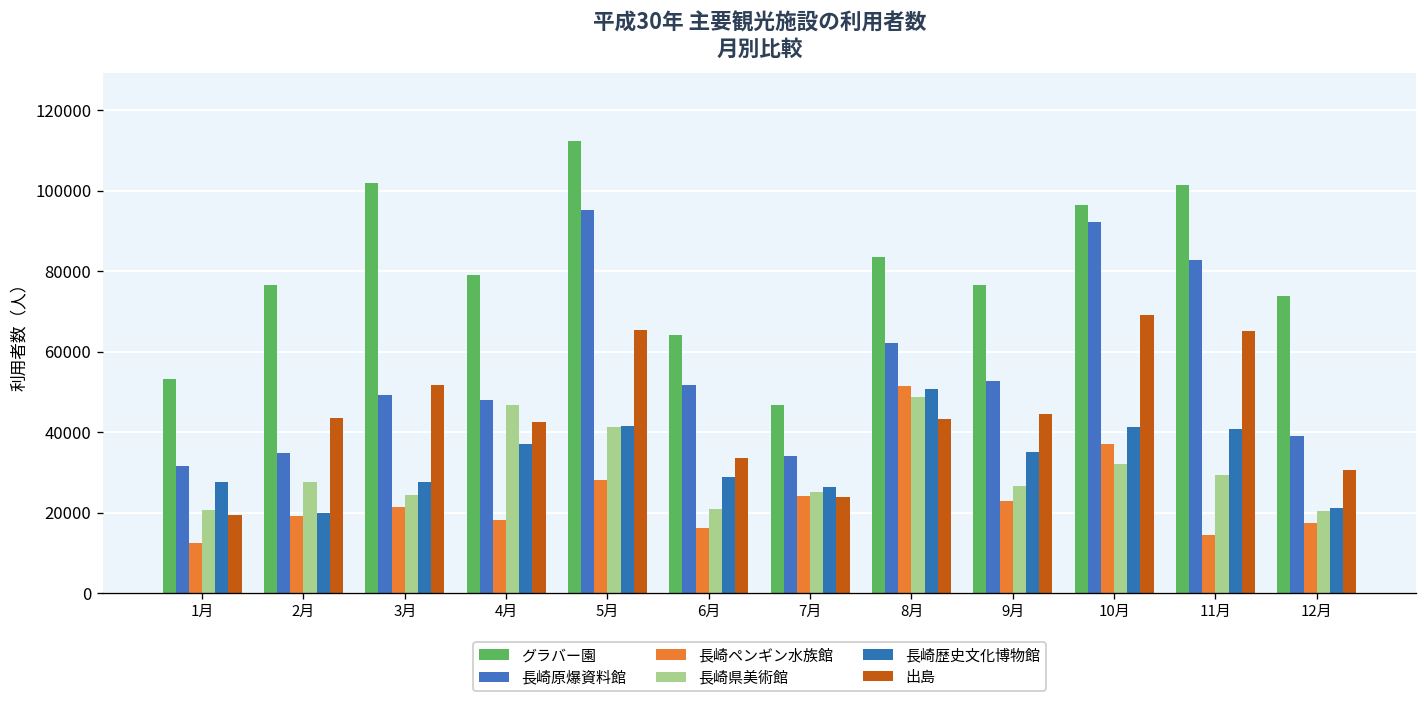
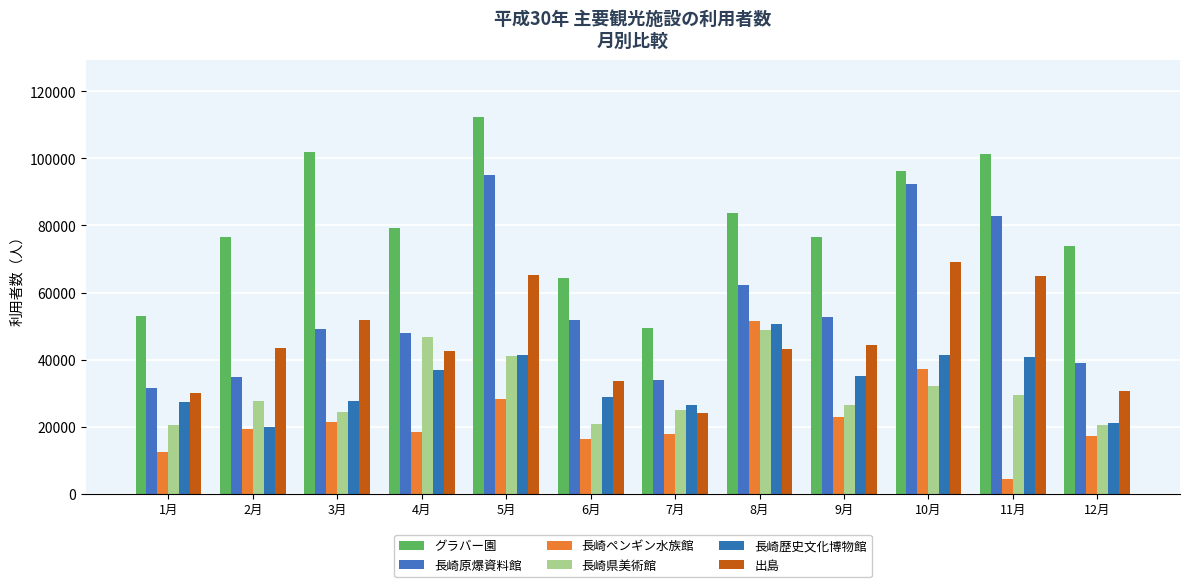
出島, 1月: 19000 -> 30000
グラバー園, 7月: 47000 -> 49000
長崎ペンギン水族館, 7月: 24000 -> 18000
長崎ペンギン水族館, 11月: 14000 -> 5000
